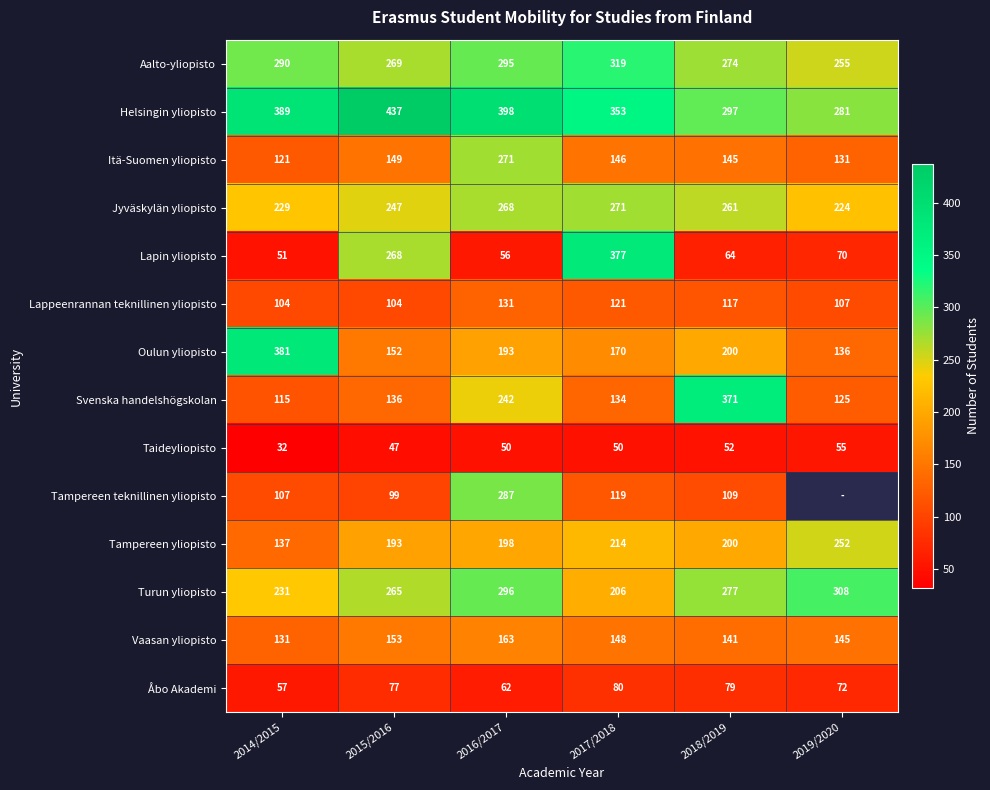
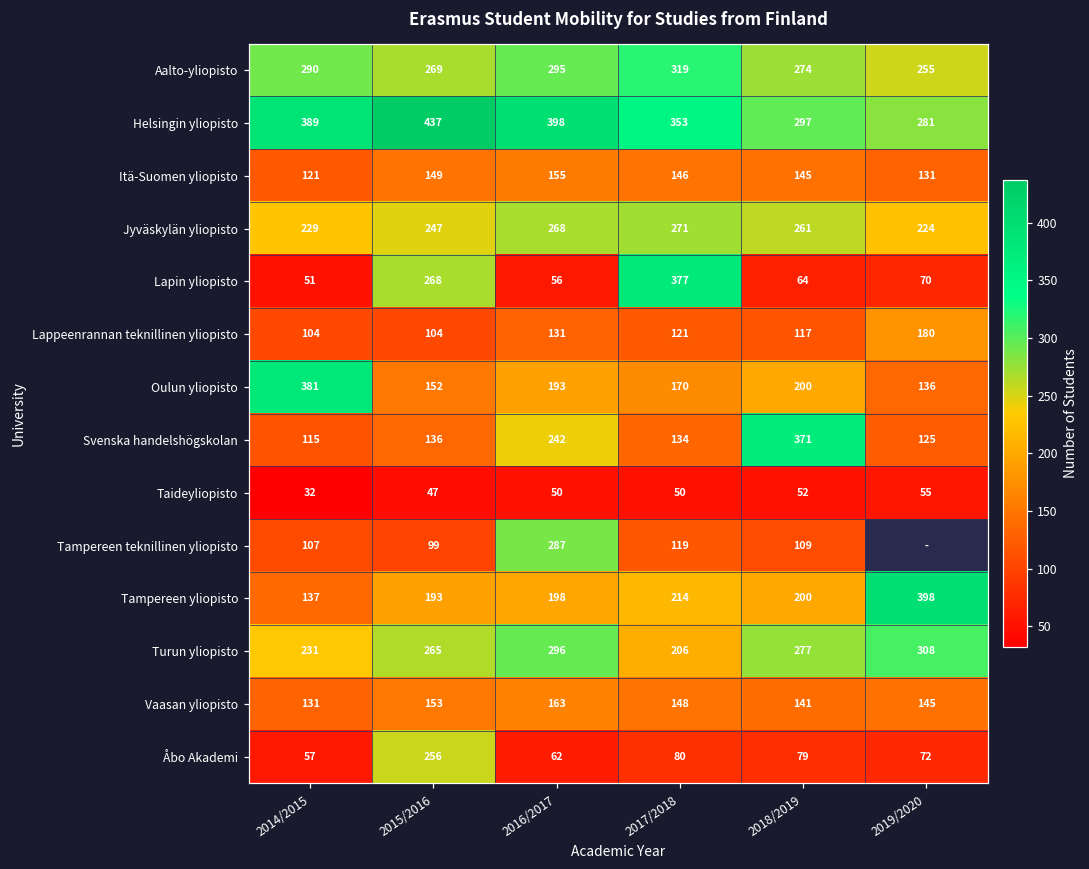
Itä-Suomen yliopisto, 2016/2017: 271 -> 155
Lappeenrannan teknillinen yliopisto, 2019/2020: 107 -> 180
Tampereen yliopisto, 2019/2020: 252 -> 398
Åbo Akademi, 2015/2016: 77 -> 256
